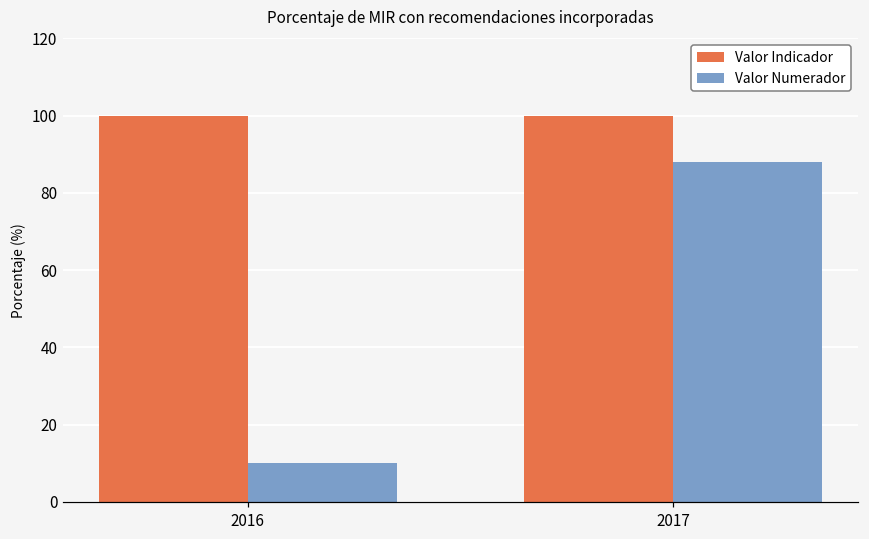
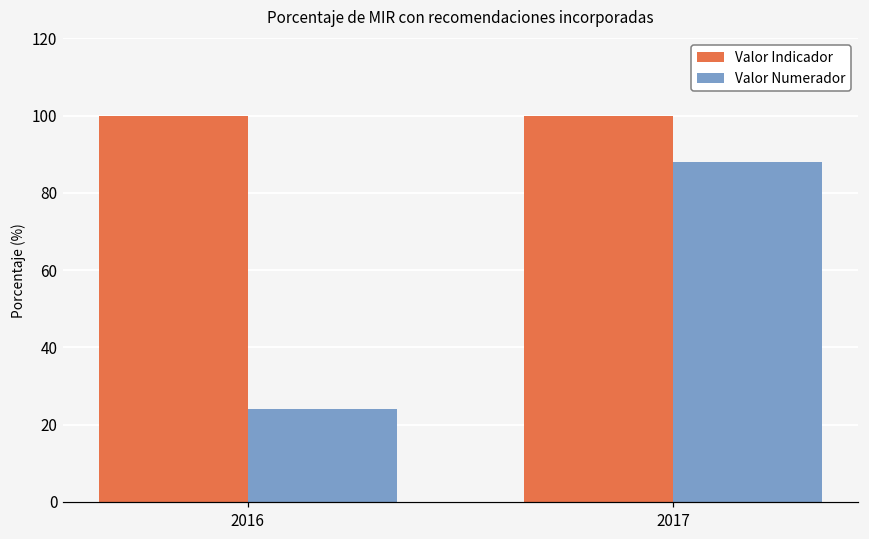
Valor Numerador, 2016: 10 -> 24
